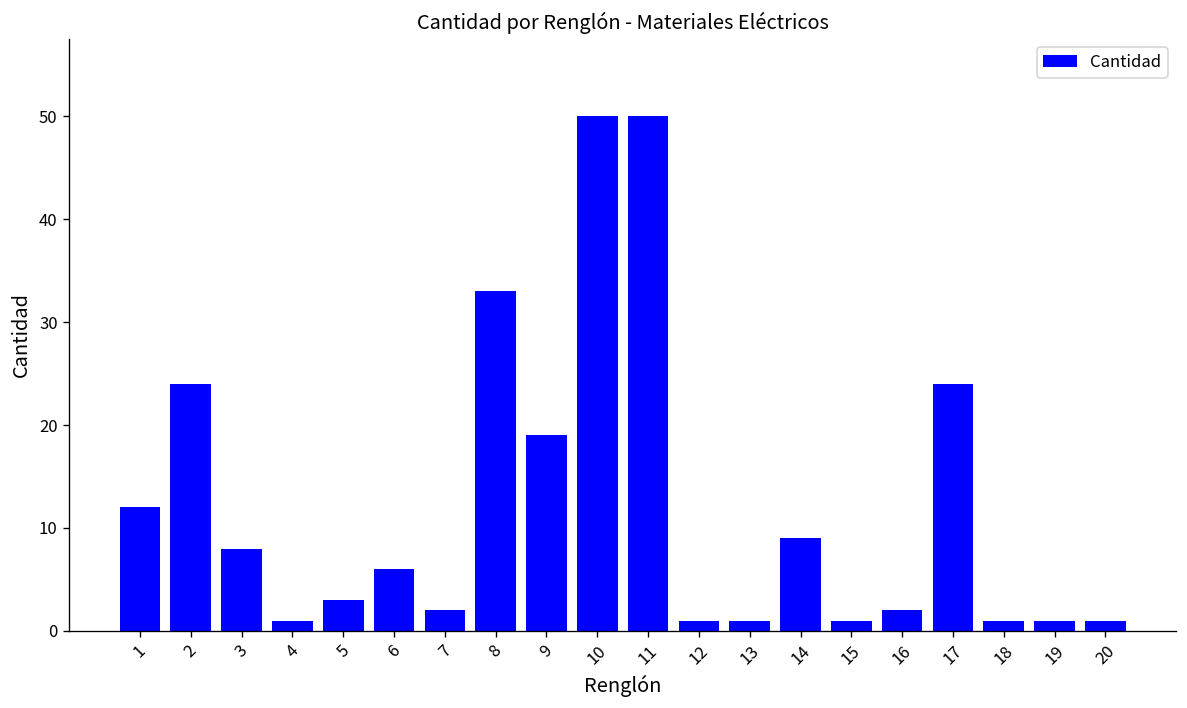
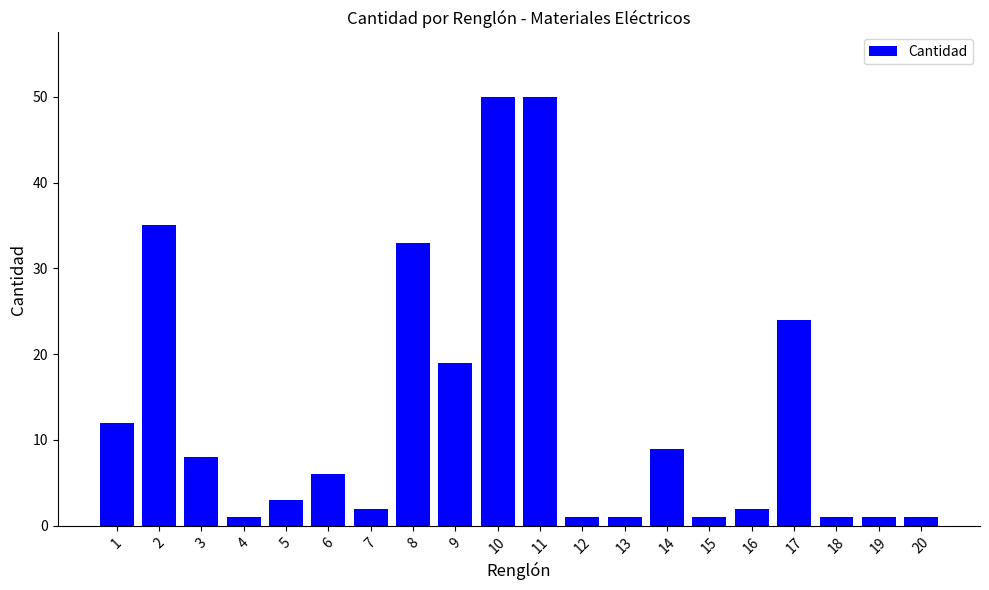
2: 24 -> 35
